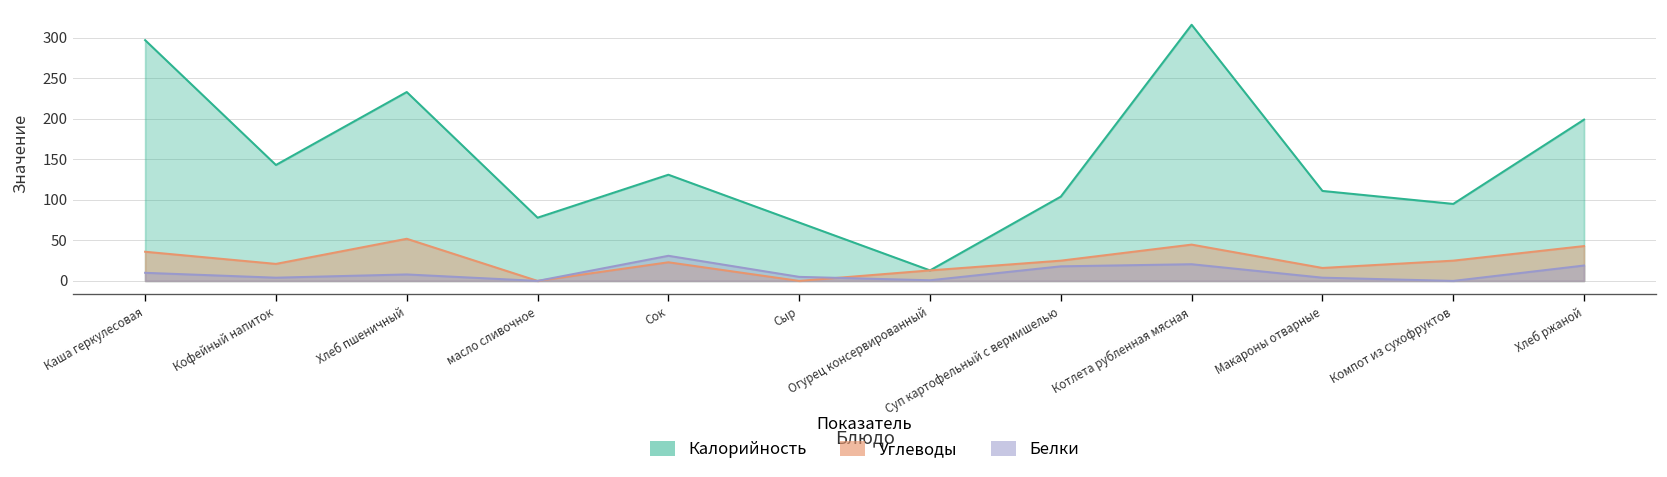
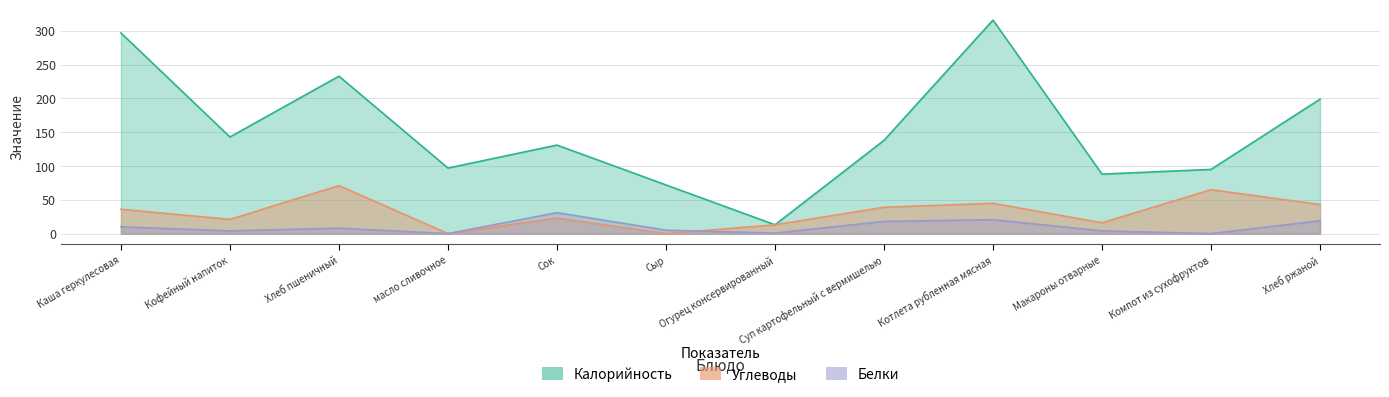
Углеводы, Хлеб пшеничный: 50 -> 70
Калорийность, масло сливочное: 80 -> 100
Калорийность, Суп картофельный с вермишелью: 100 -> 140
Углеводы, Суп картофельный с вермишелью: 30 -> 40
Калорийность, Макароны отварные: 110 -> 90
Углеводы, Компот из сухофруктов: 30 -> 70
